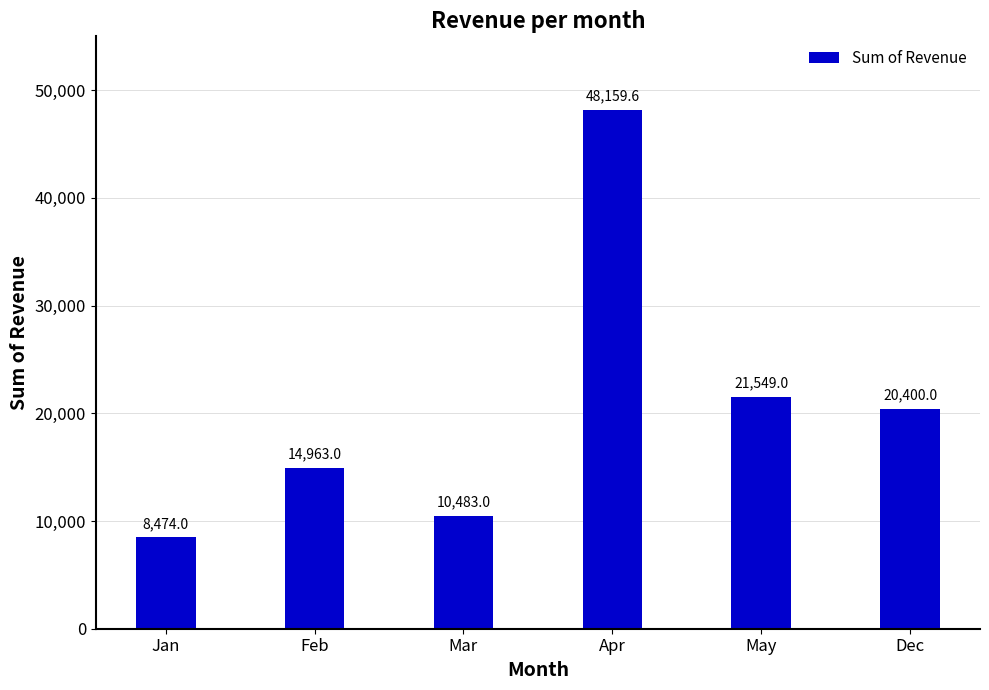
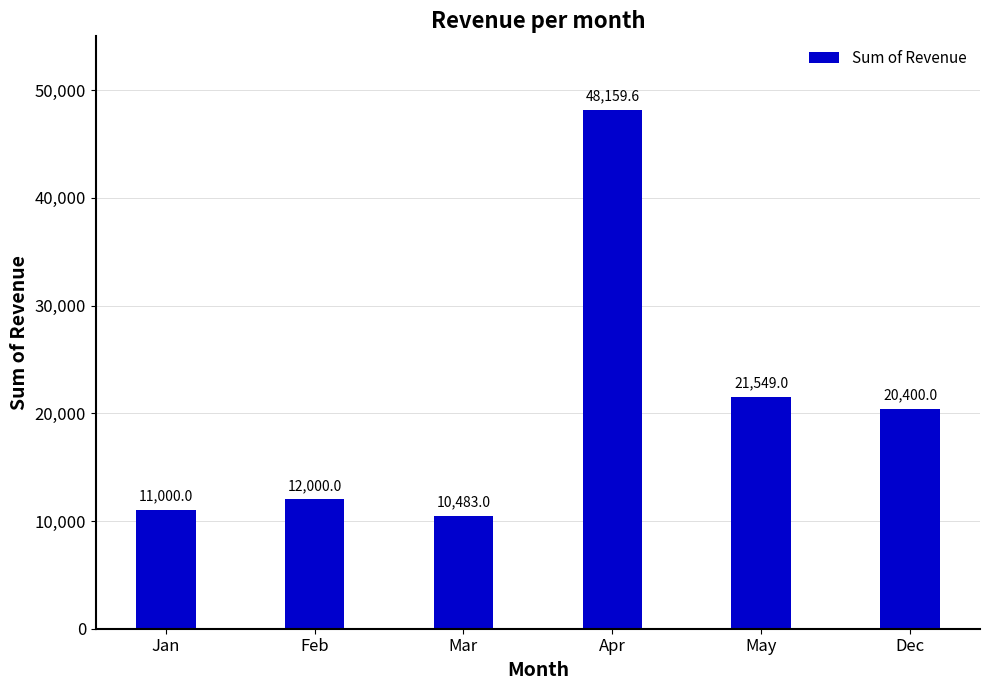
Jan: 8,474.0 -> 11,000.0
Feb: 14,963.0 -> 12,000.0
